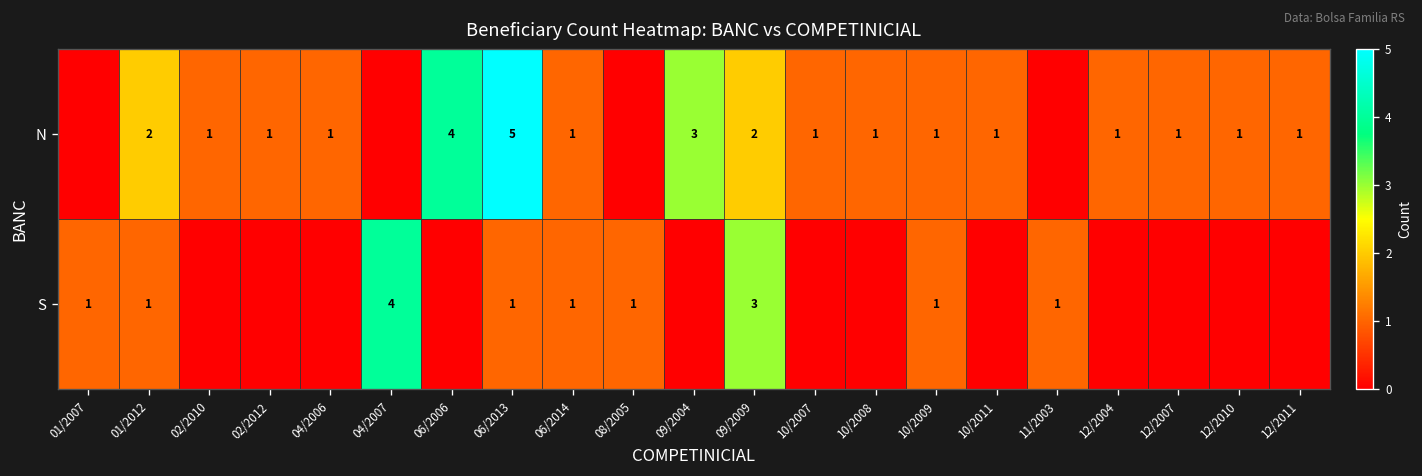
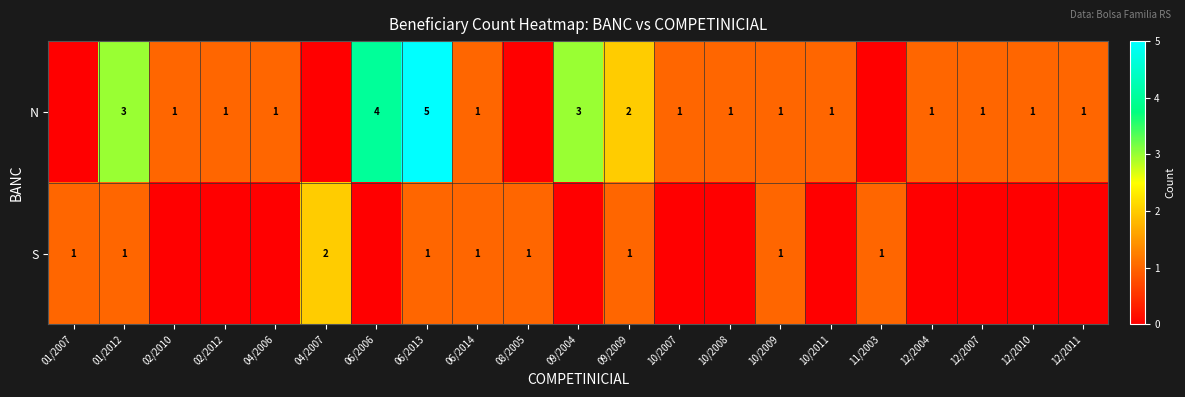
N, 01/2012: 2 -> 3
S, 04/2007: 4 -> 2
S, 09/2009: 3 -> 1
